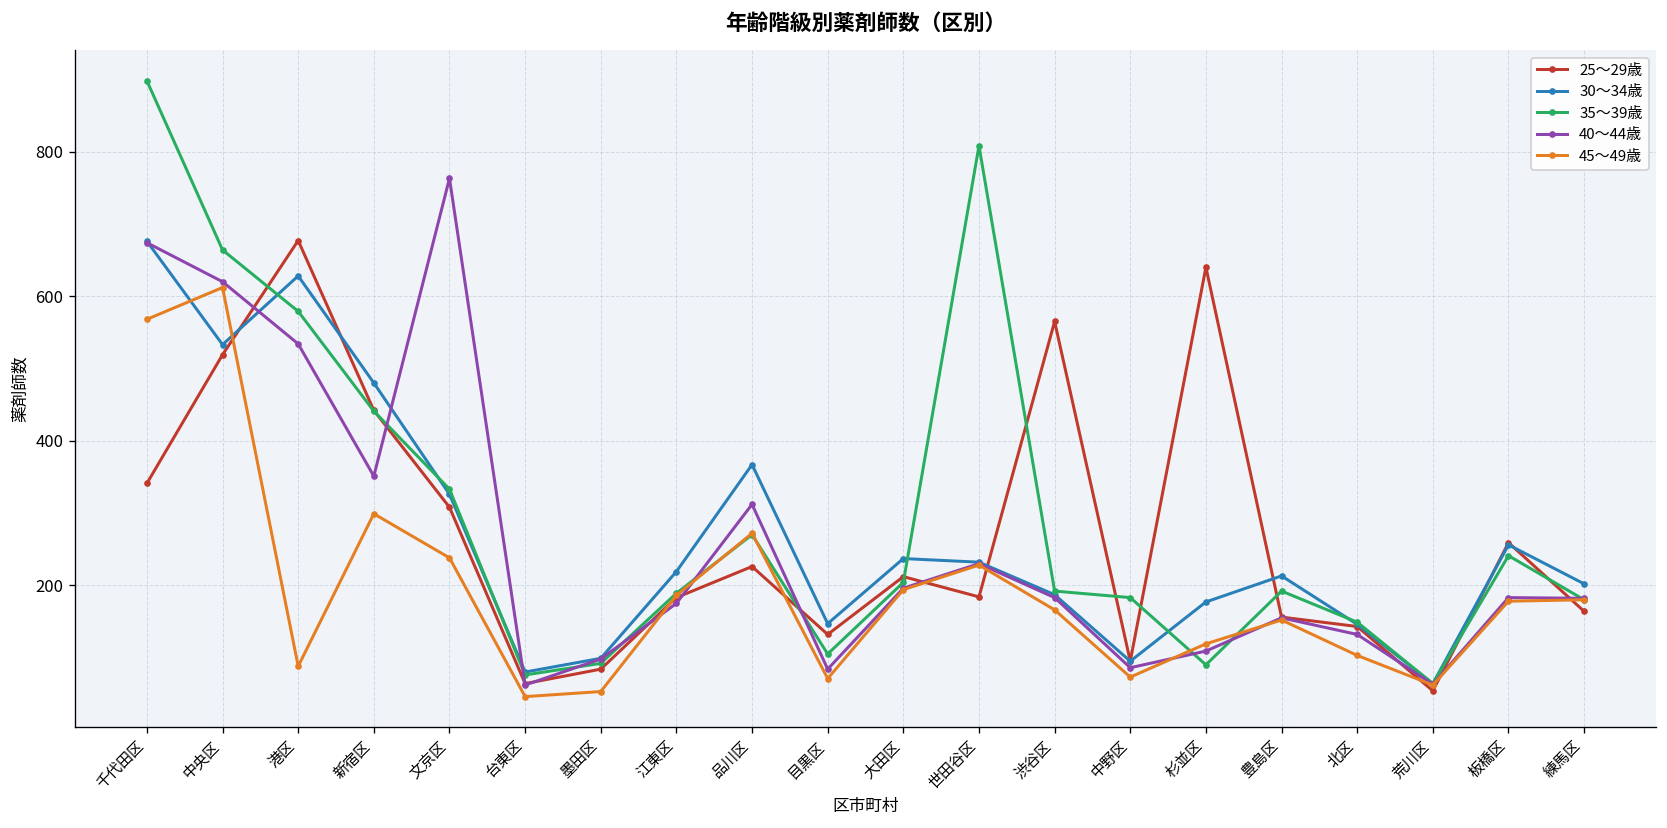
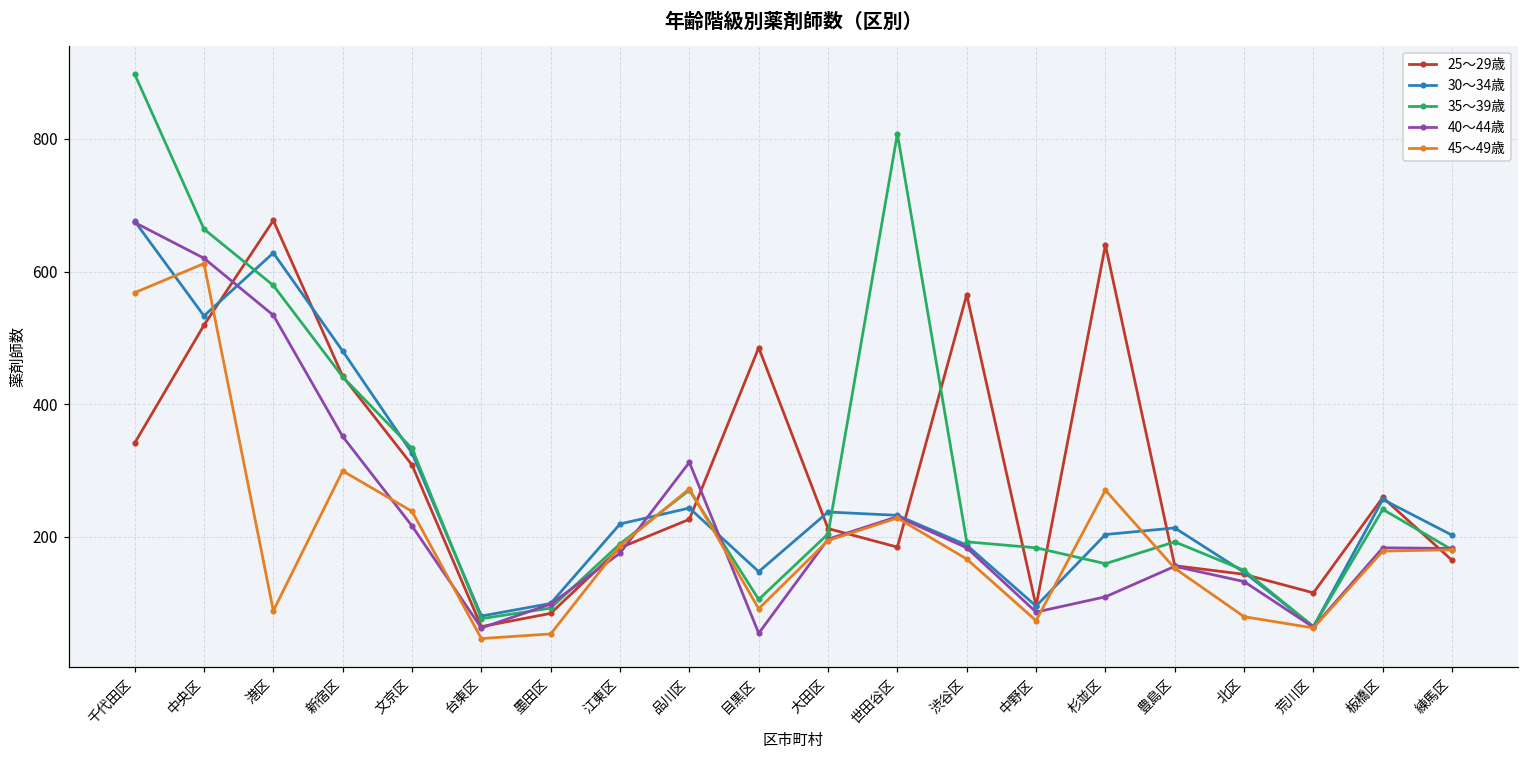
40～44歳, 文京区: 760 -> 220
30～34歳, 品川区: 370 -> 240
25～29歳, 目黒区: 130 -> 490
40～44歳, 目黒区: 80 -> 50
45～49歳, 目黒区: 70 -> 90
30～34歳, 杉並区: 180 -> 200
35～39歳, 杉並区: 90 -> 160
45～49歳, 杉並区: 120 -> 270
45～49歳, 北区: 100 -> 80
25～29歳, 荒川区: 50 -> 120
